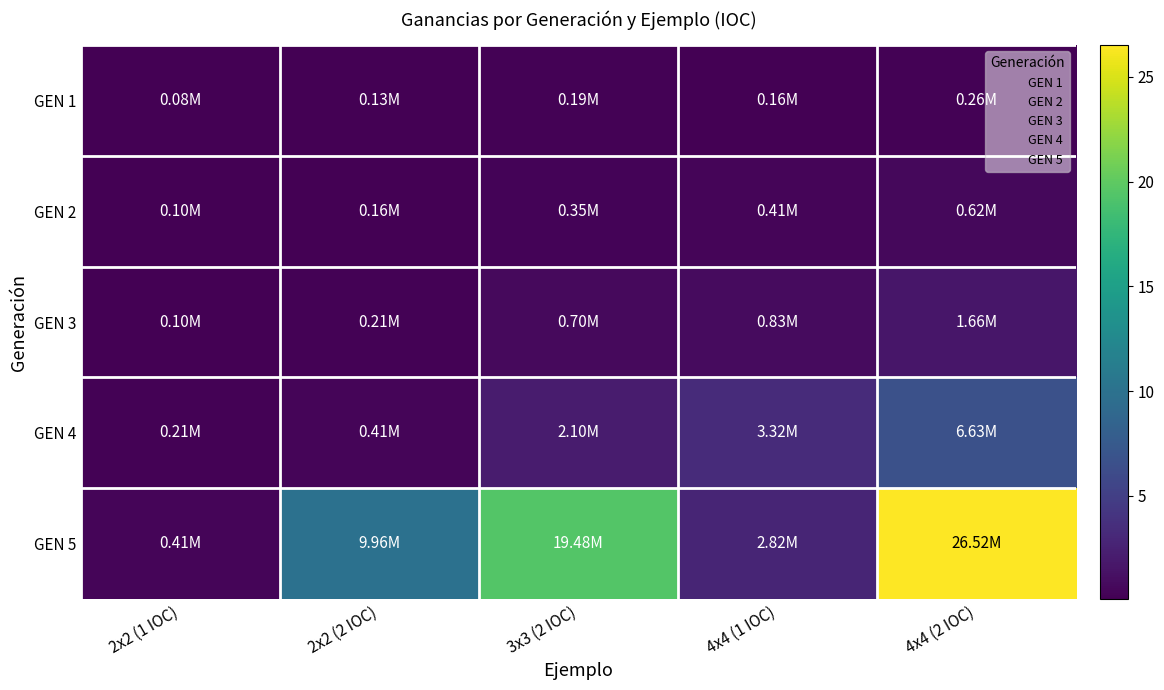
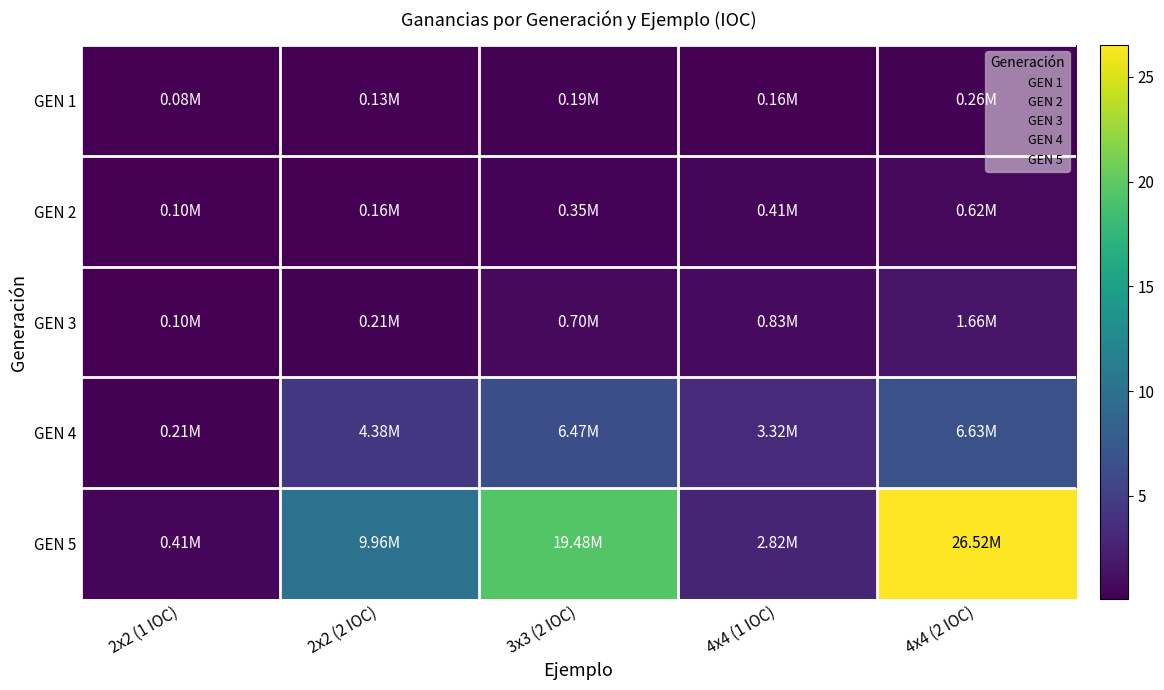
GEN 4, 2x2 (2 IOC): 0.41M -> 4.38M
GEN 4, 3x3 (2 IOC): 2.10M -> 6.47M
